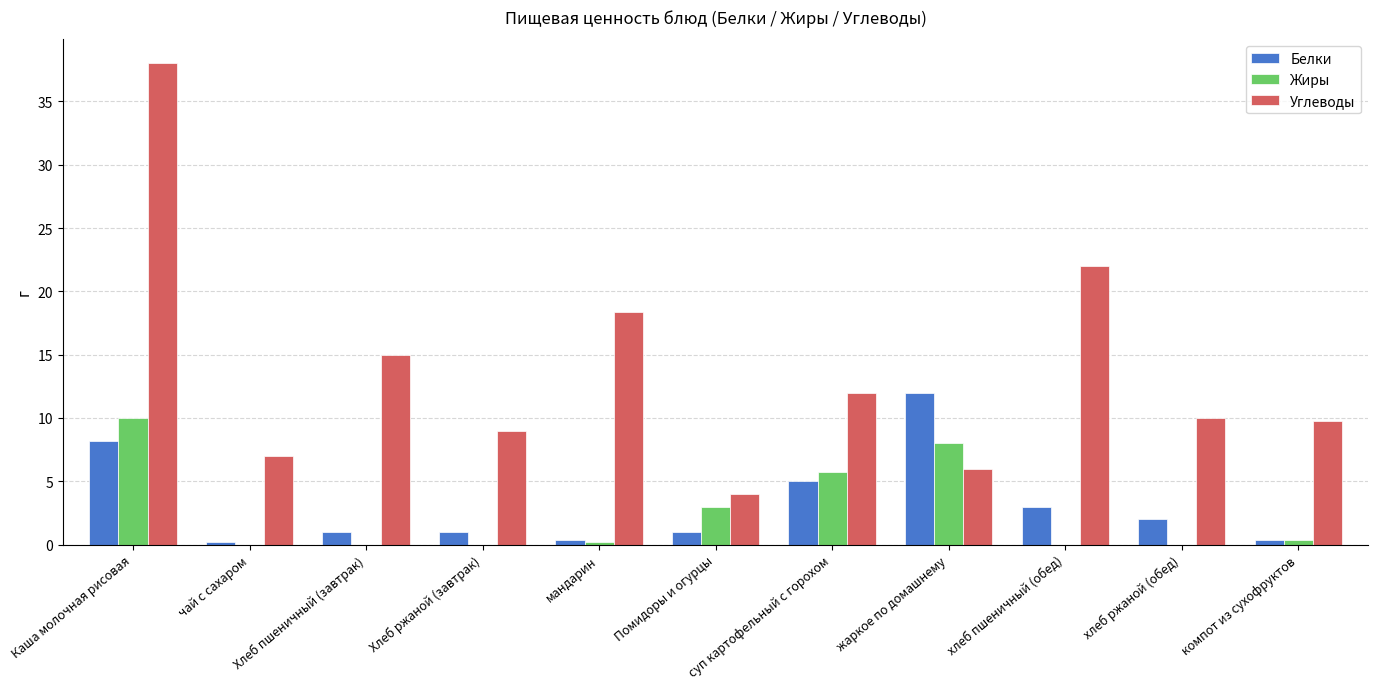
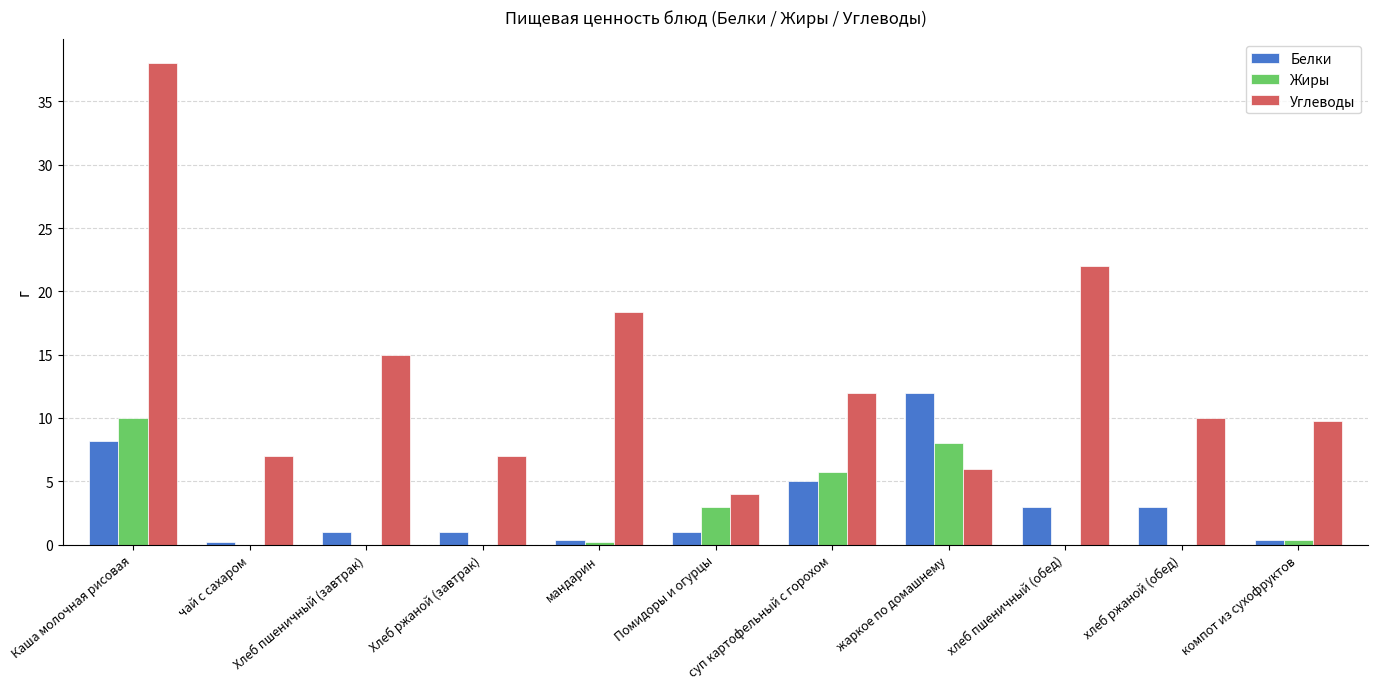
Углеводы, Хлеб ржаной (завтрак): 9 -> 7
Белки, хлеб ржаной (обед): 2 -> 3
